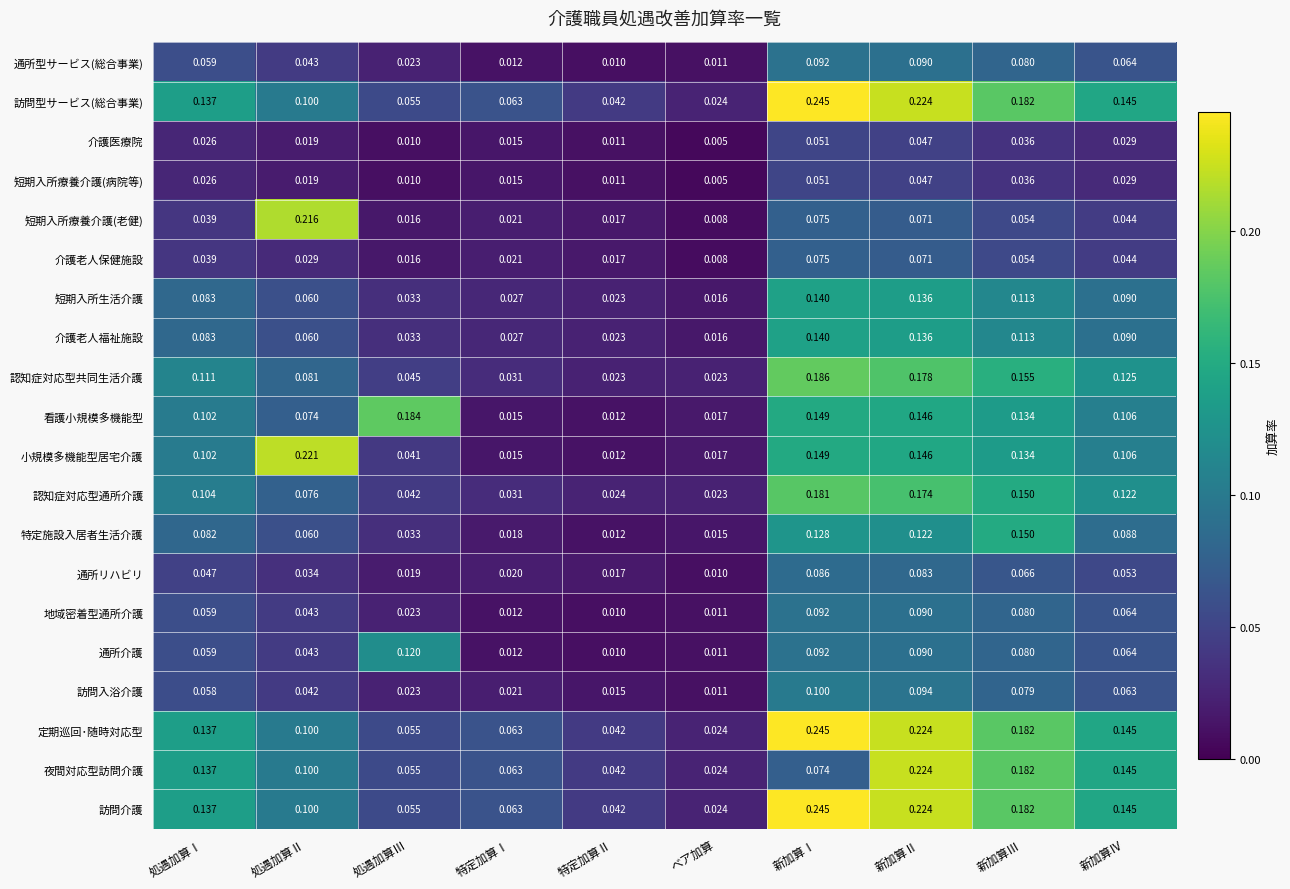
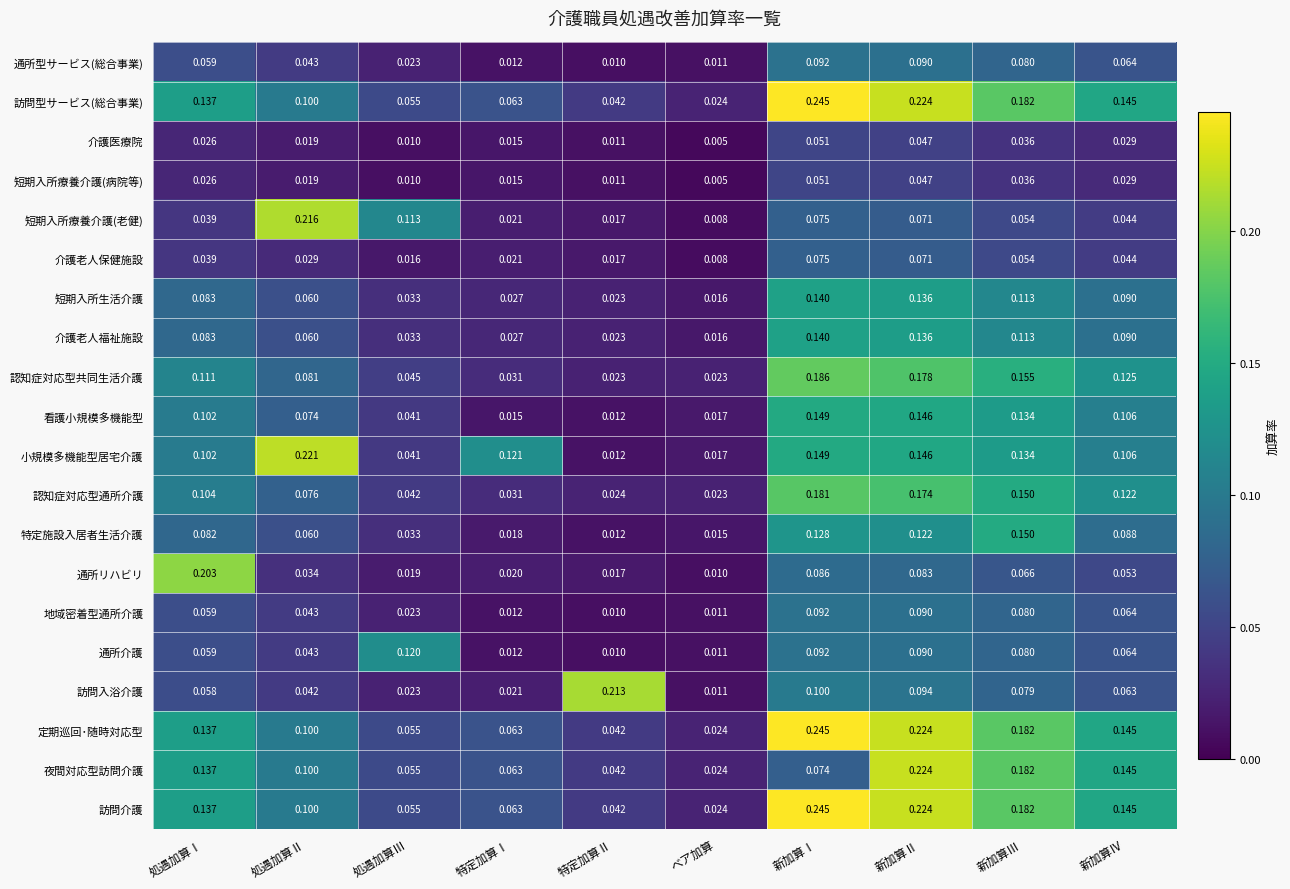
短期入所療養介護(老健), 処遇加算Ⅲ: 0.016 -> 0.113
看護小規模多機能型, 処遇加算Ⅲ: 0.184 -> 0.041
小規模多機能型居宅介護, 特定加算Ⅰ: 0.015 -> 0.121
通所リハビリ, 処遇加算Ⅰ: 0.047 -> 0.203
訪問入浴介護, 特定加算Ⅱ: 0.015 -> 0.213
